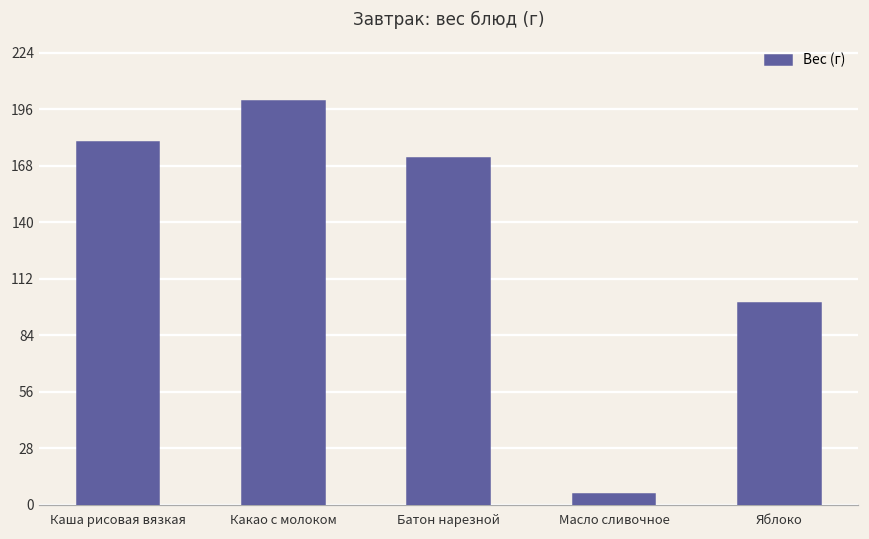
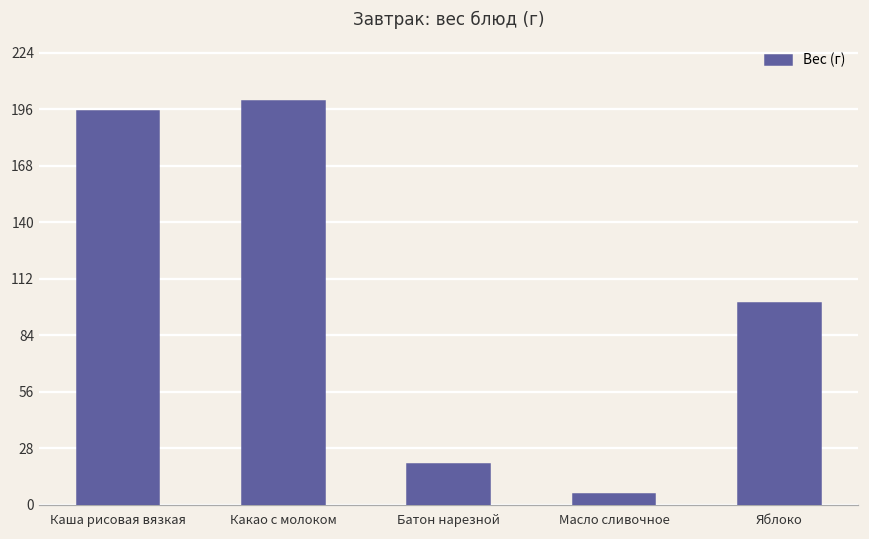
Каша рисовая вязкая: 180 -> 195
Батон нарезной: 172 -> 20
